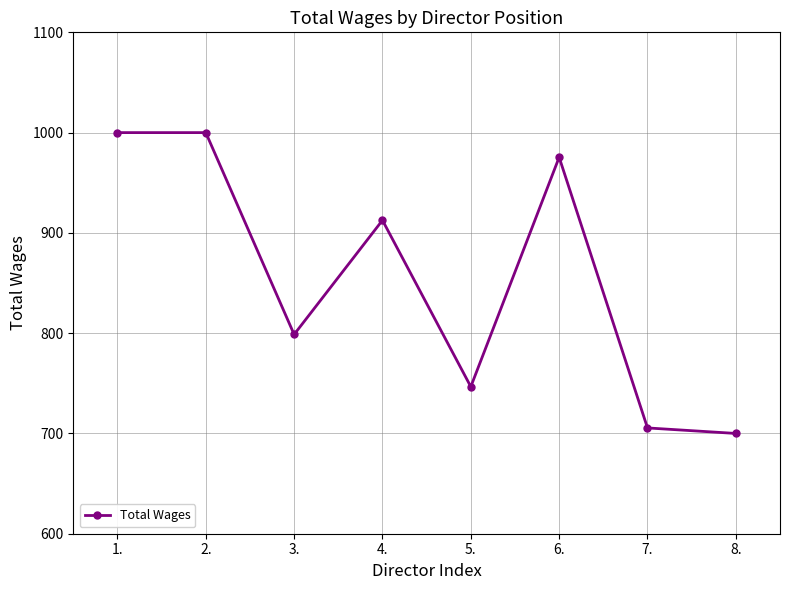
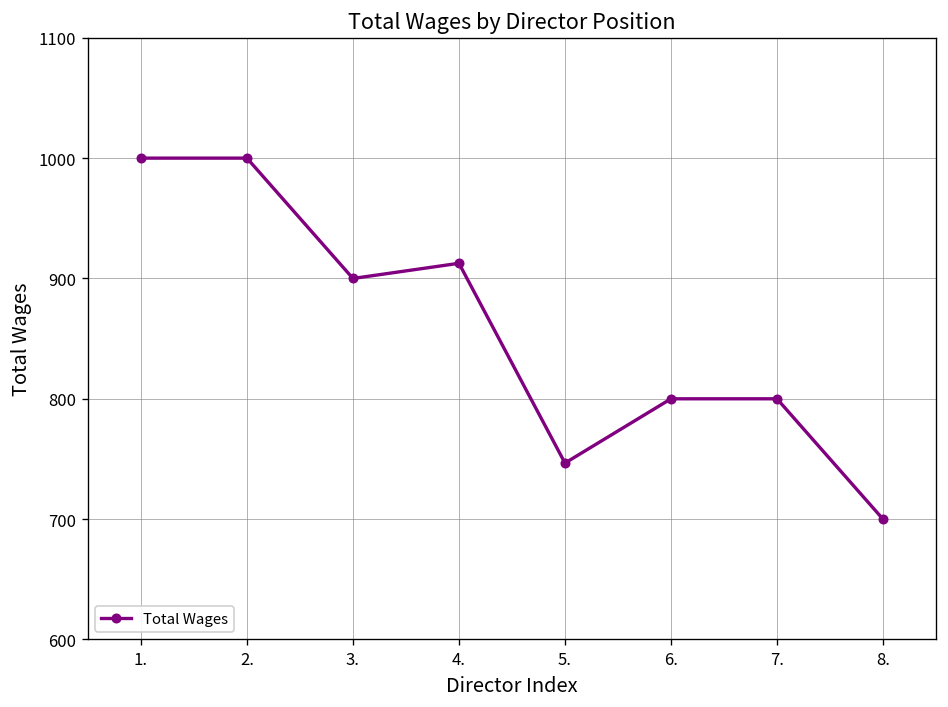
3.: 799 -> 900
6.: 975 -> 800
7.: 706 -> 800
